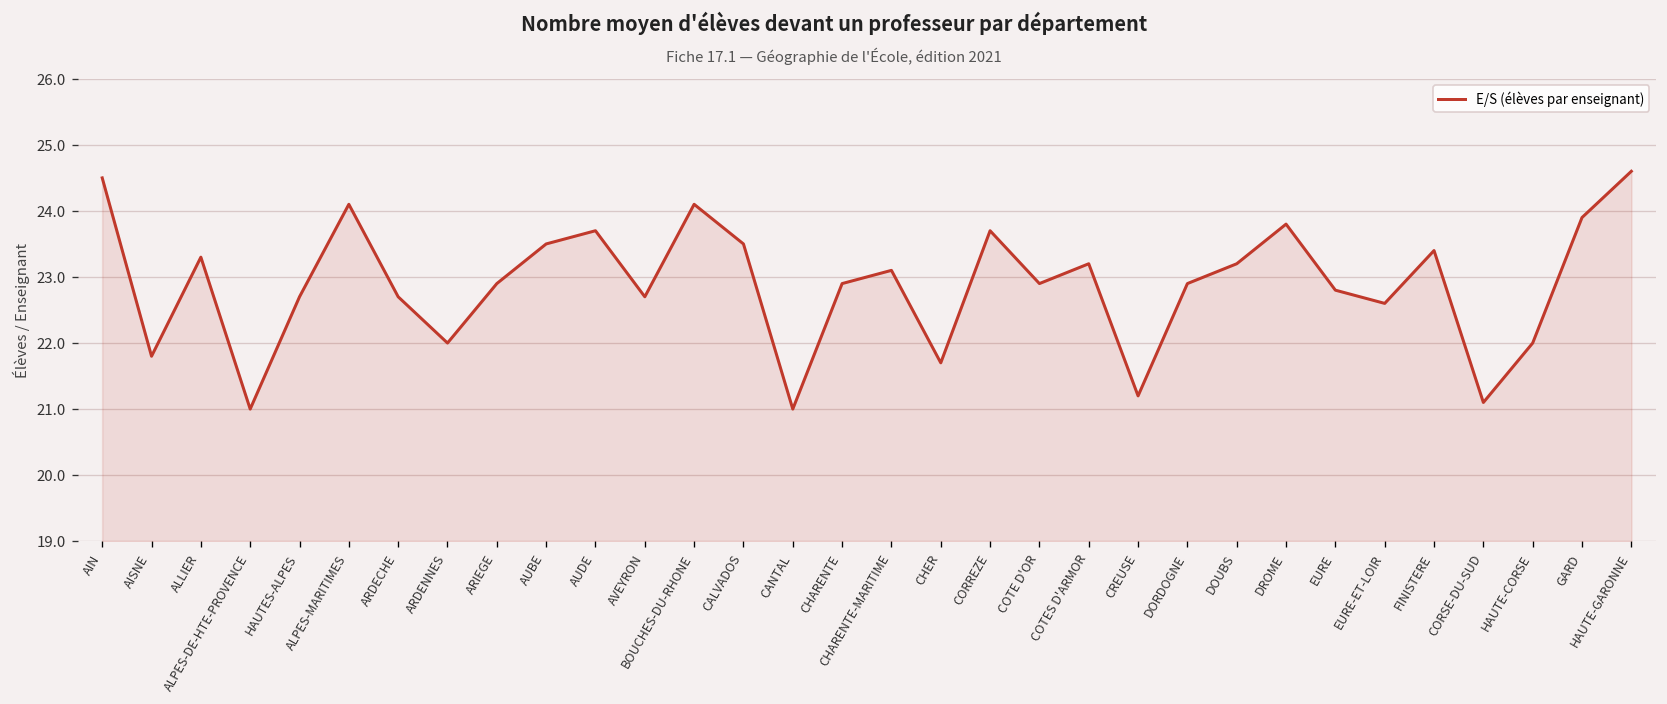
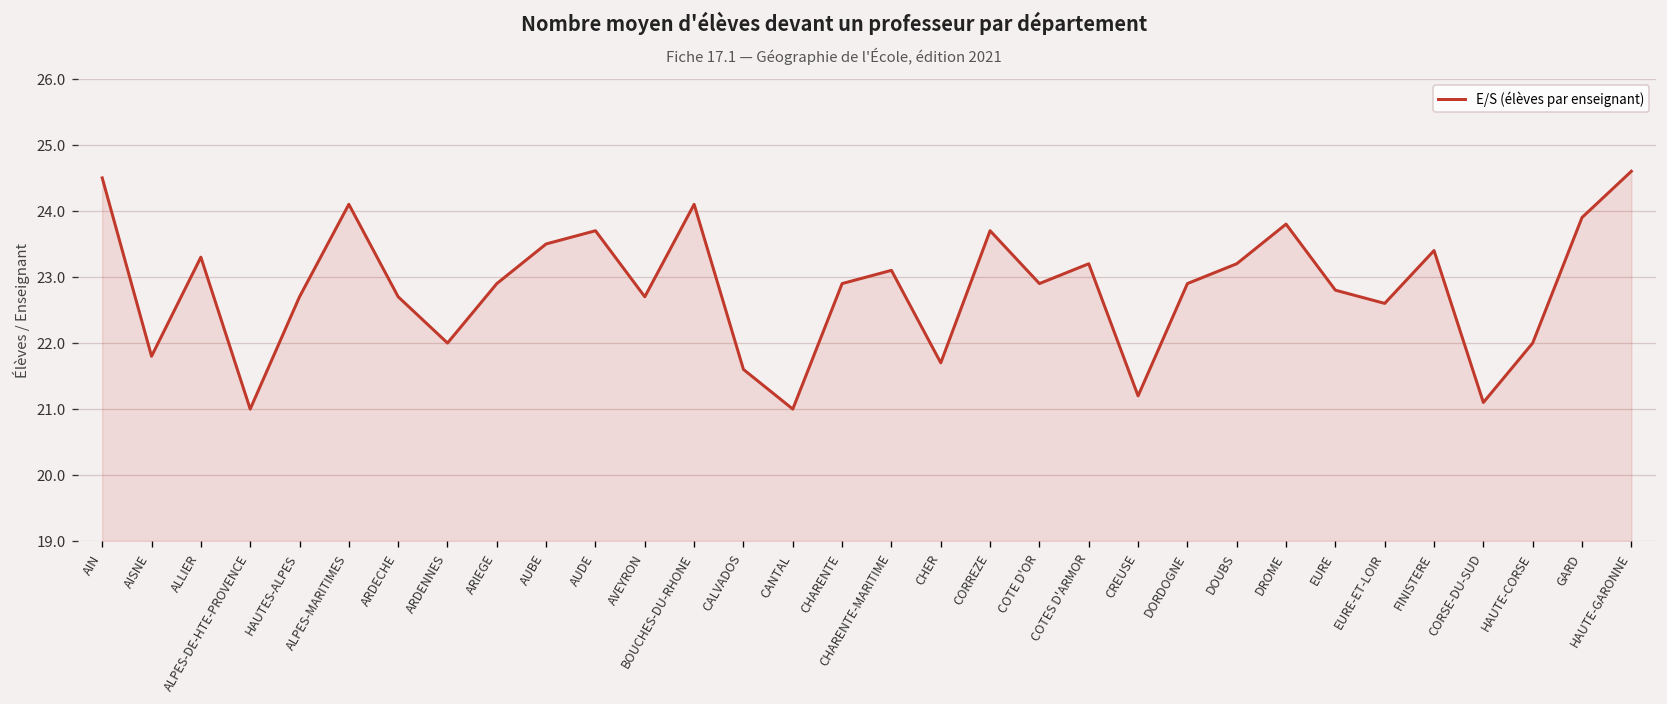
CALVADOS: 23.5 -> 21.6
